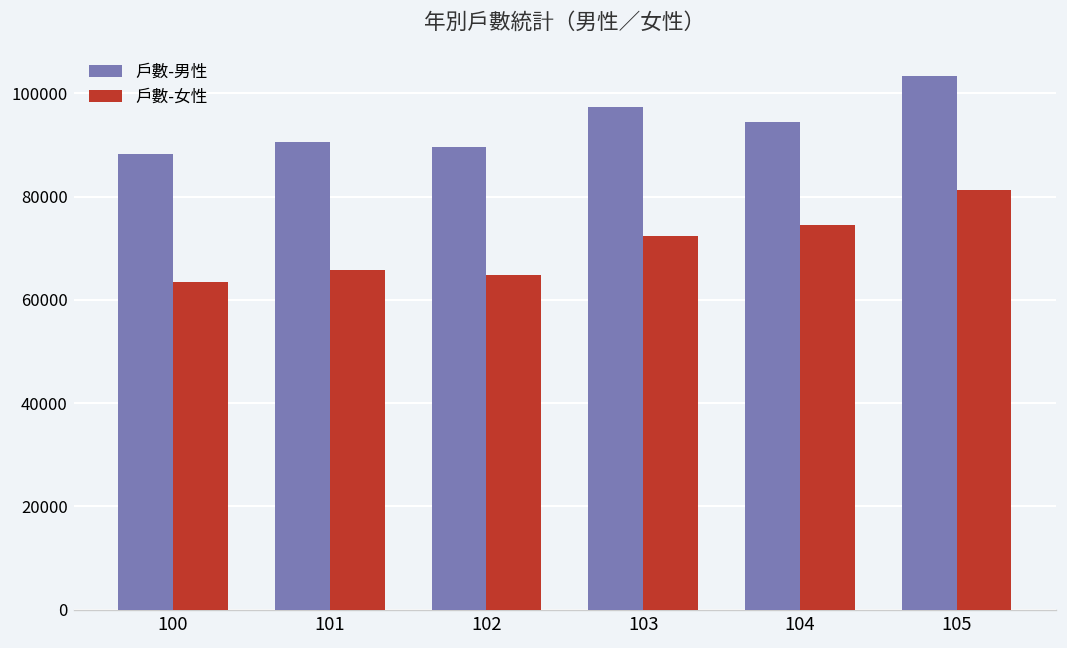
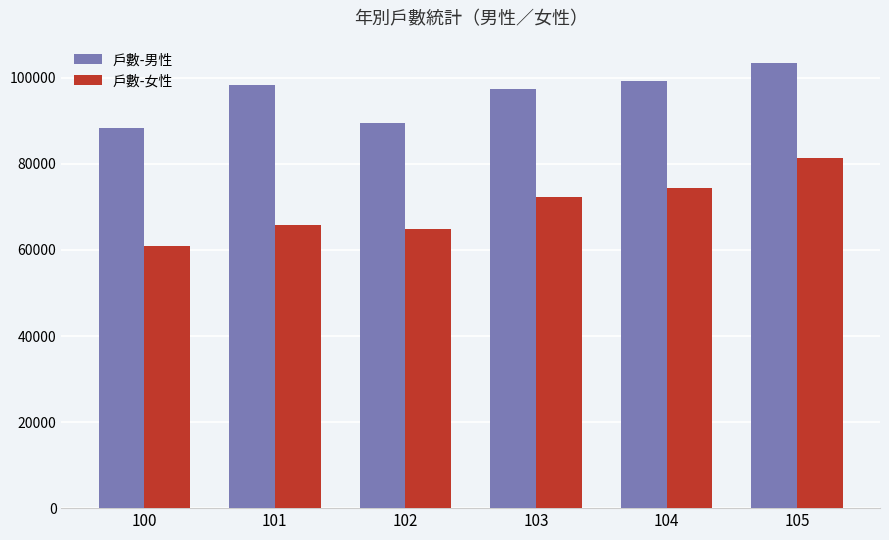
戶數-女性, 100: 64000 -> 61000
戶數-男性, 101: 91000 -> 98000
戶數-男性, 104: 95000 -> 99000
